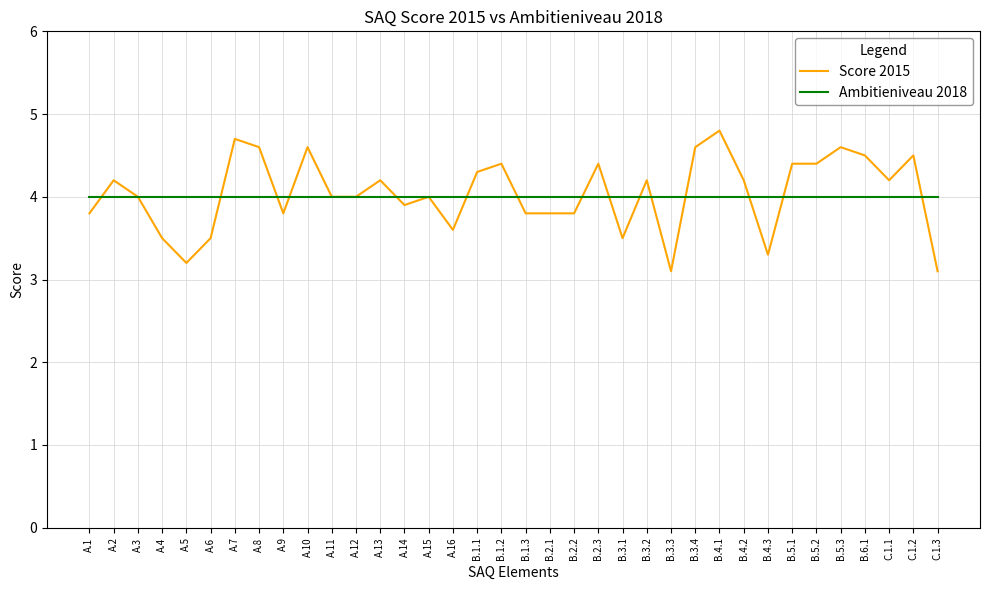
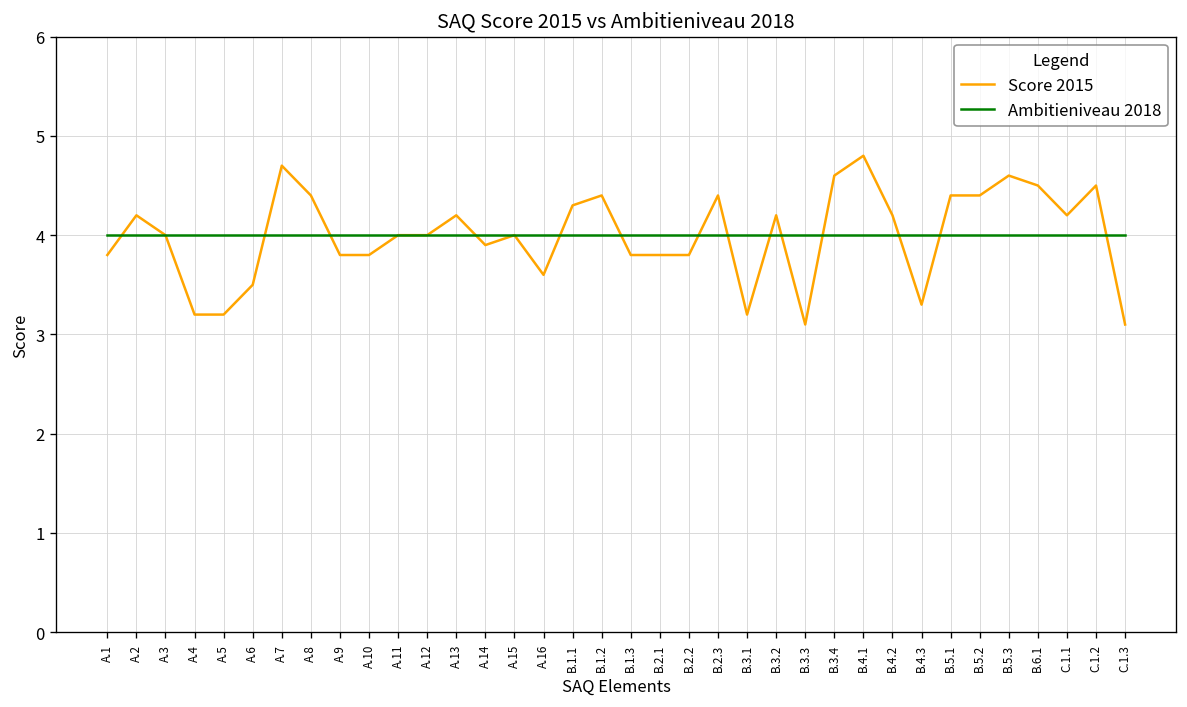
Score 2015, A.4: 3.5 -> 3.2
Score 2015, A.8: 4.6 -> 4.4
Score 2015, A.10: 4.6 -> 3.8
Score 2015, B.3.1: 3.5 -> 3.2
